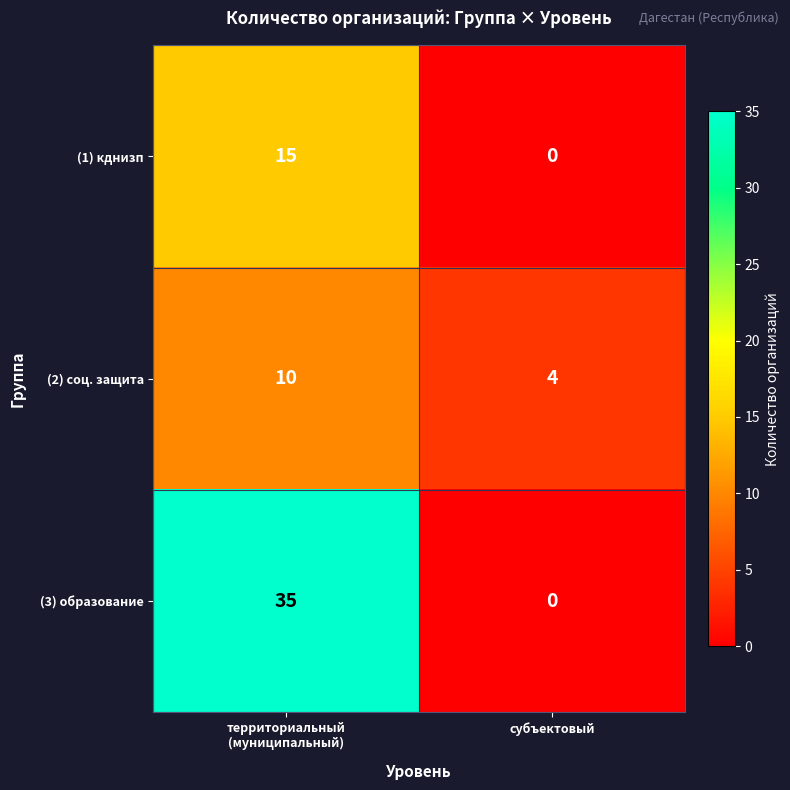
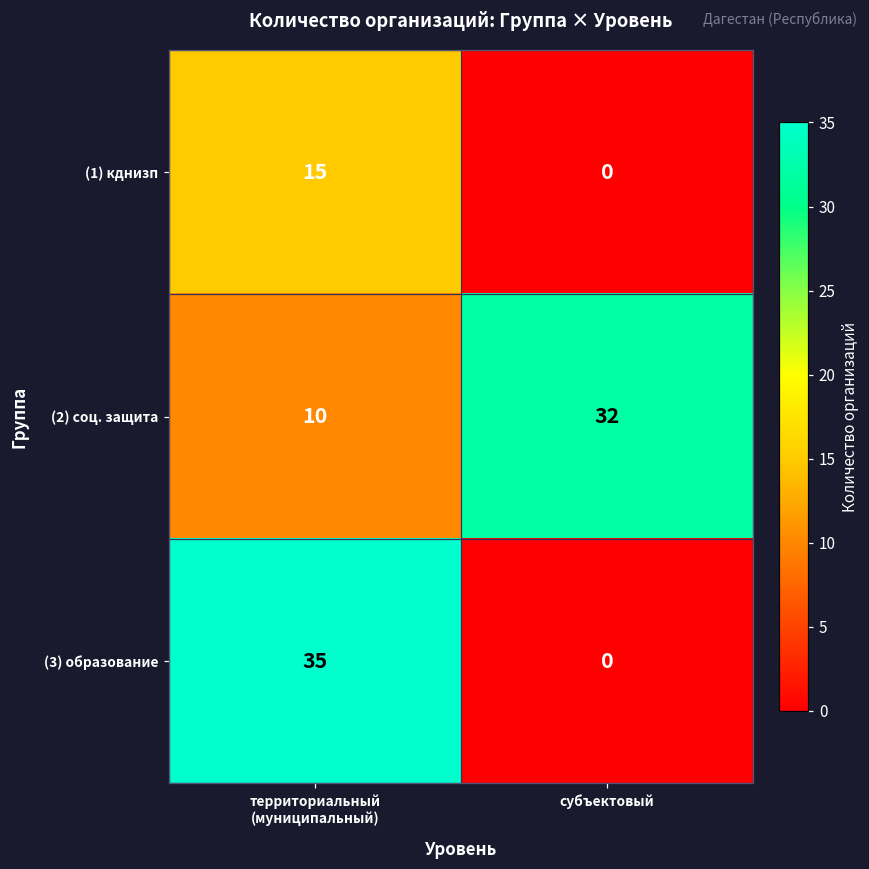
(2) соц. защита, субъектовый: 4 -> 32
